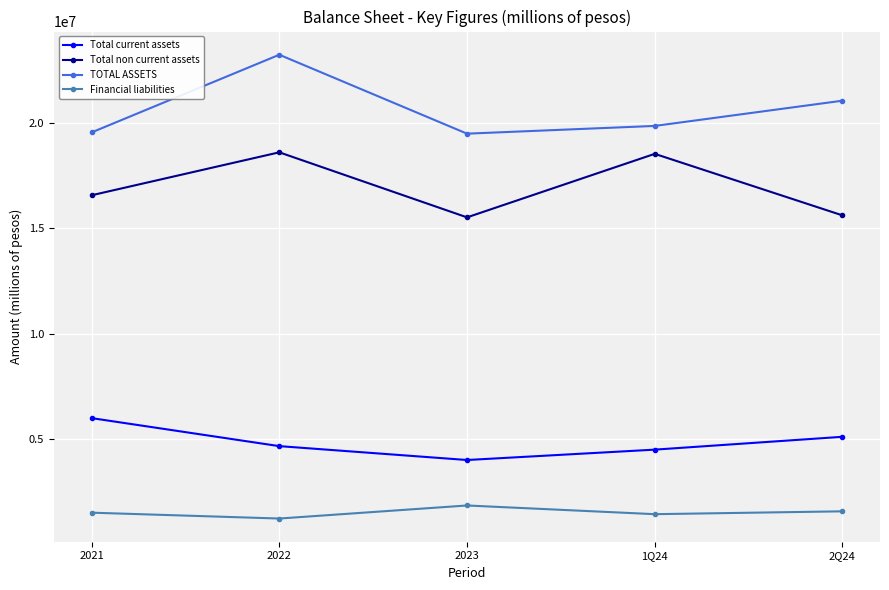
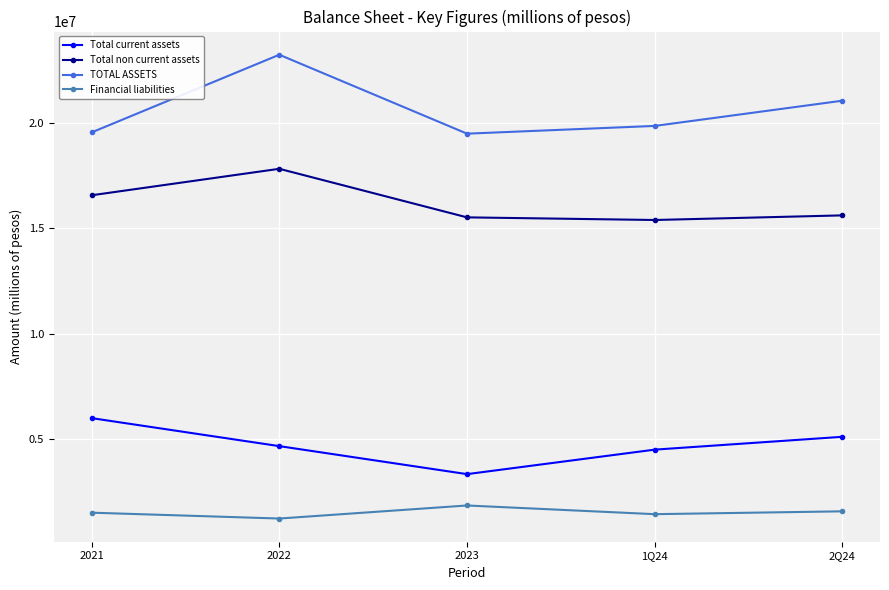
Total non current assets, 2022: 18600000 -> 17800000
Total current assets, 2023: 4000000 -> 3300000
Total non current assets, 1Q24: 18600000 -> 15400000
